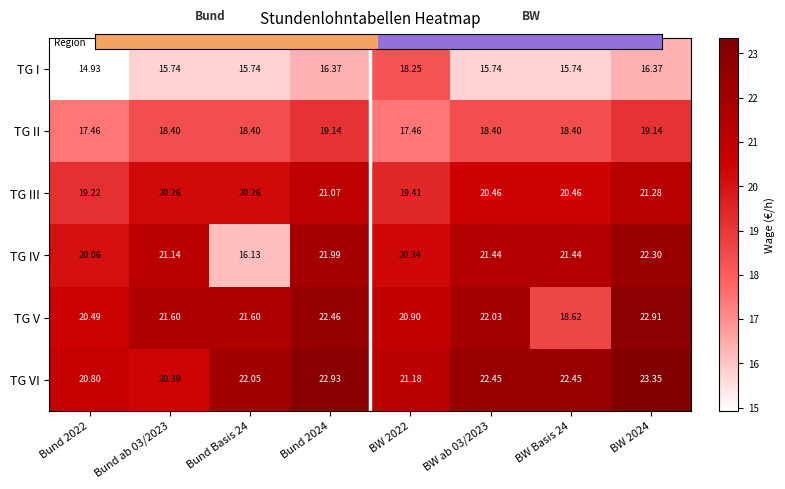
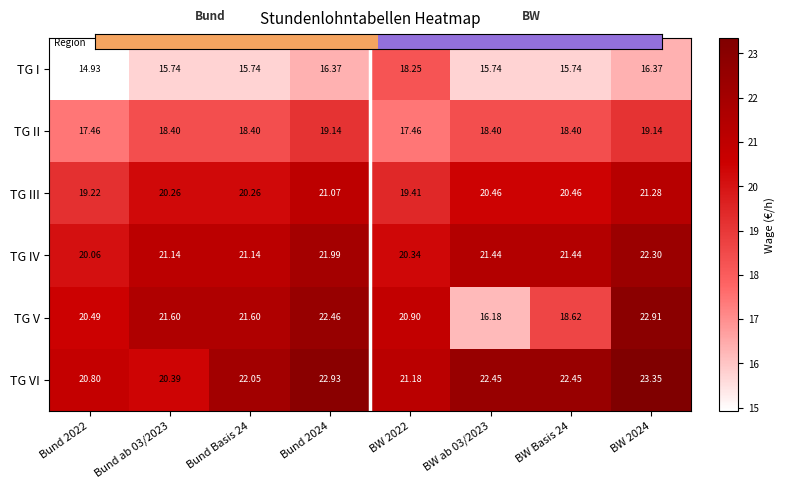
Stundenlohntabellen Heatmap, TG IV, Bund Basis 24: 16.13 -> 21.14
Stundenlohntabellen Heatmap, TG V, BW ab 03/2023: 22.03 -> 16.18
